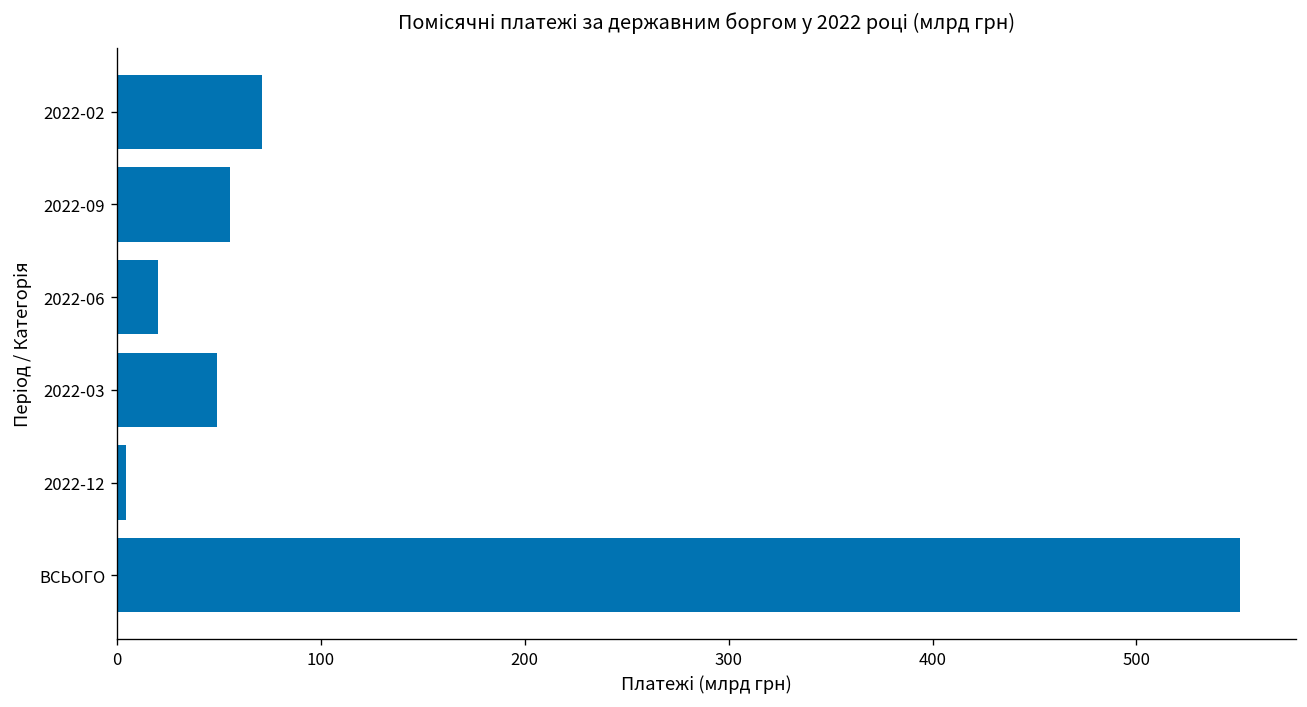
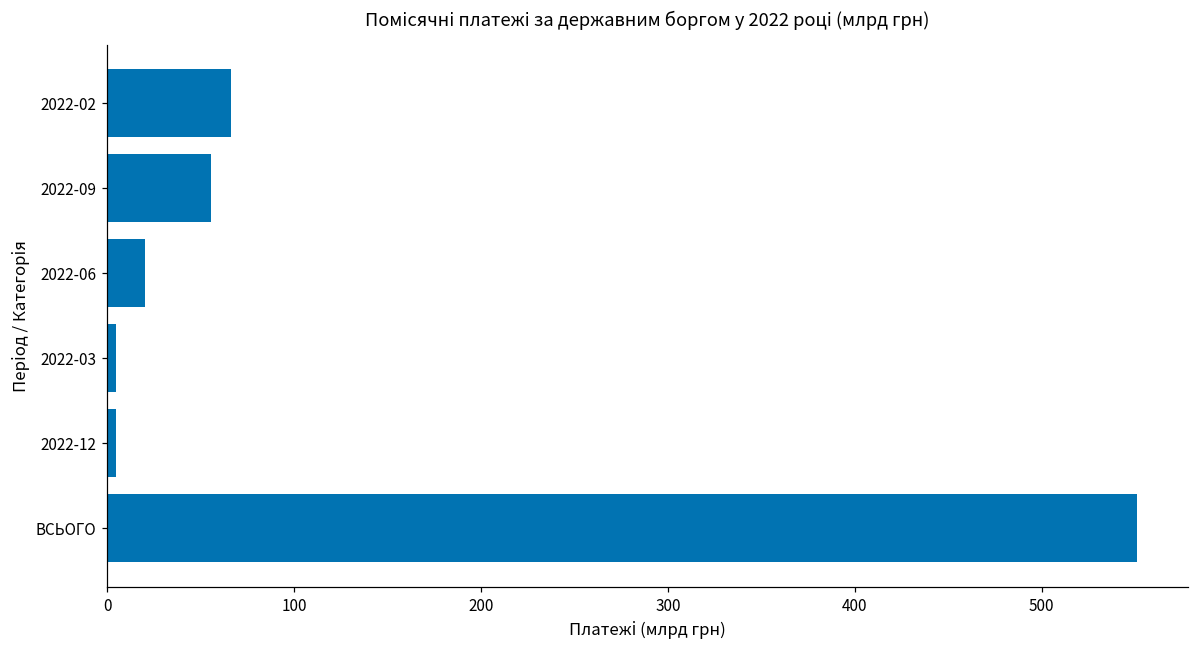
2022-02: 71 -> 66
2022-03: 49 -> 5
